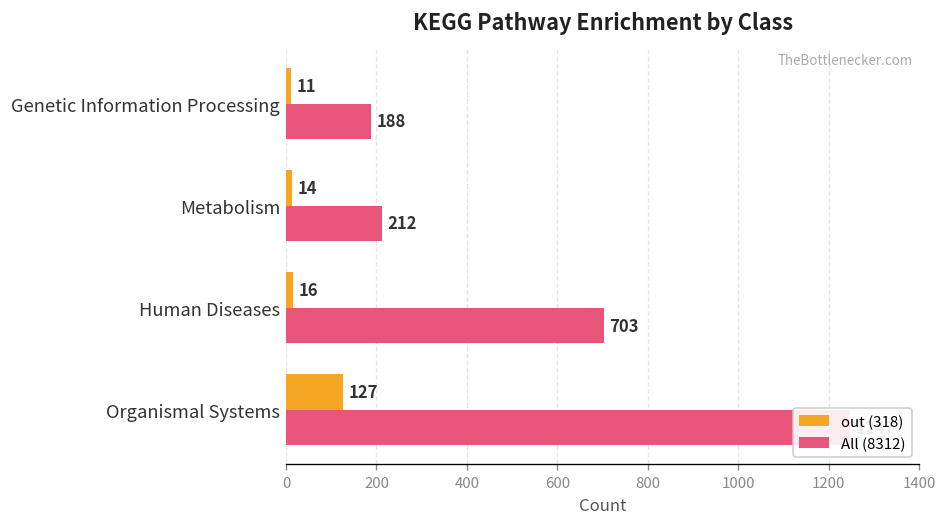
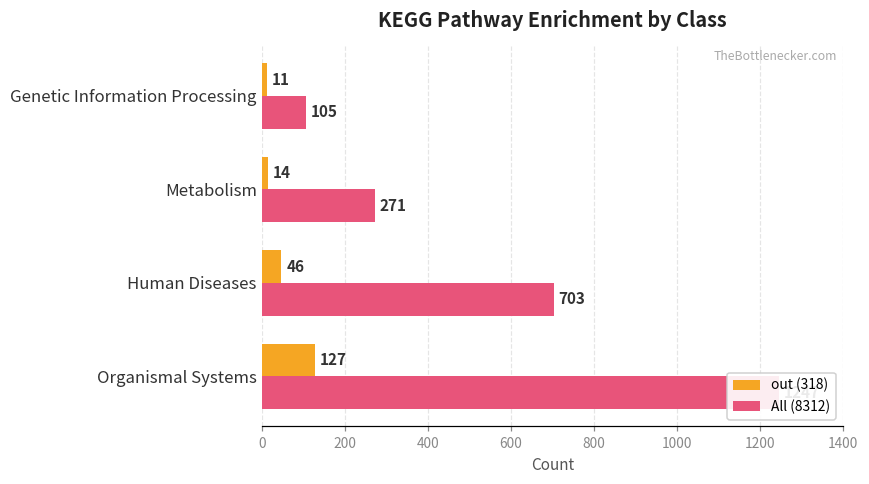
All (8312), Genetic Information Processing: 188 -> 105
All (8312), Metabolism: 212 -> 271
out (318), Human Diseases: 16 -> 46
